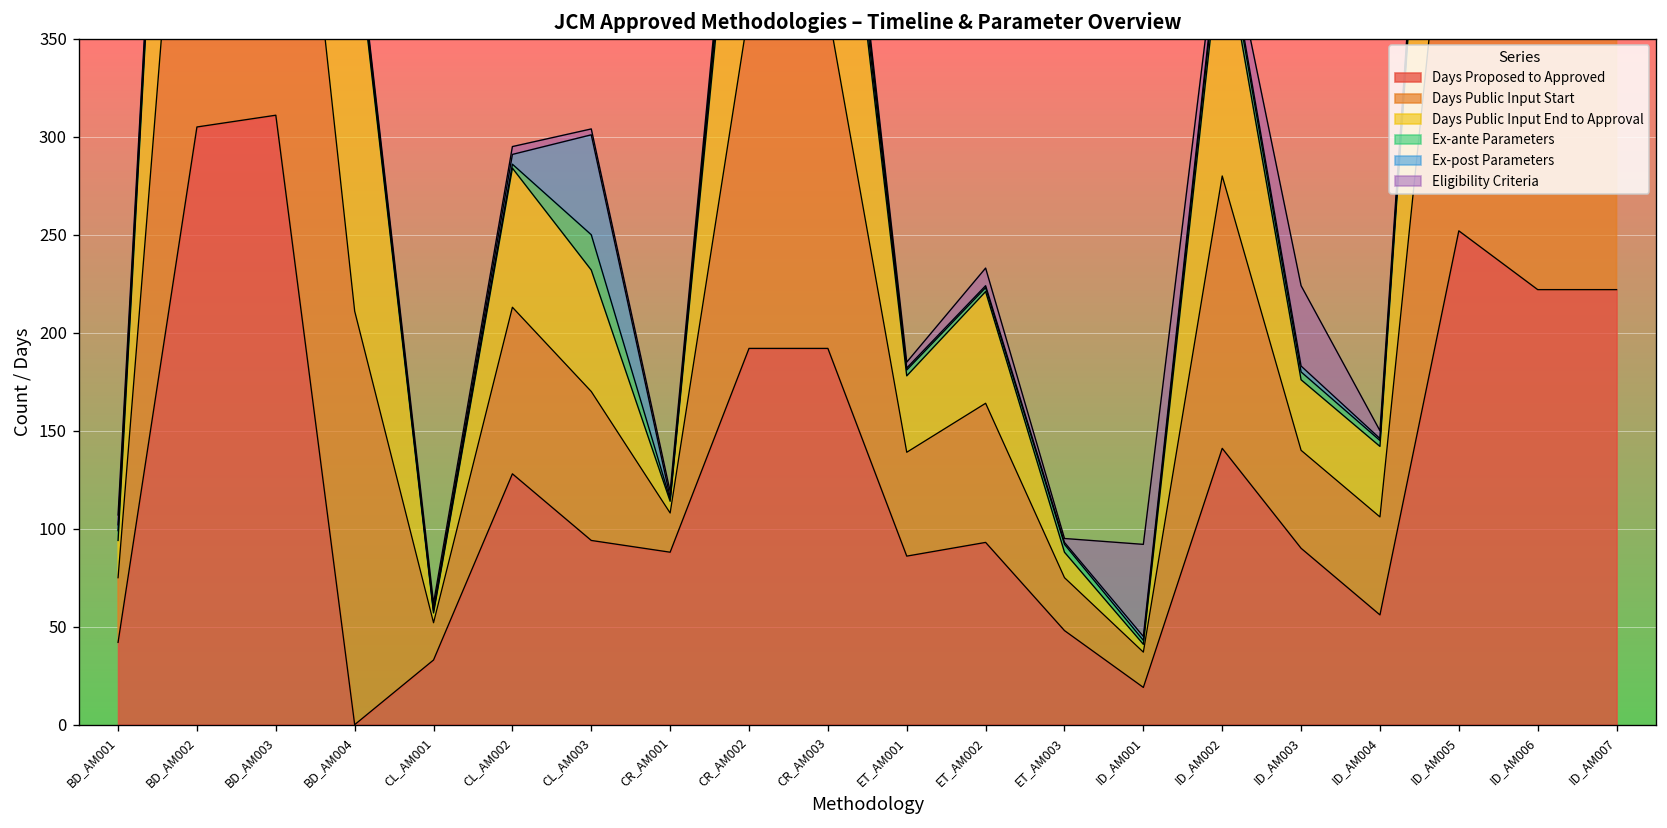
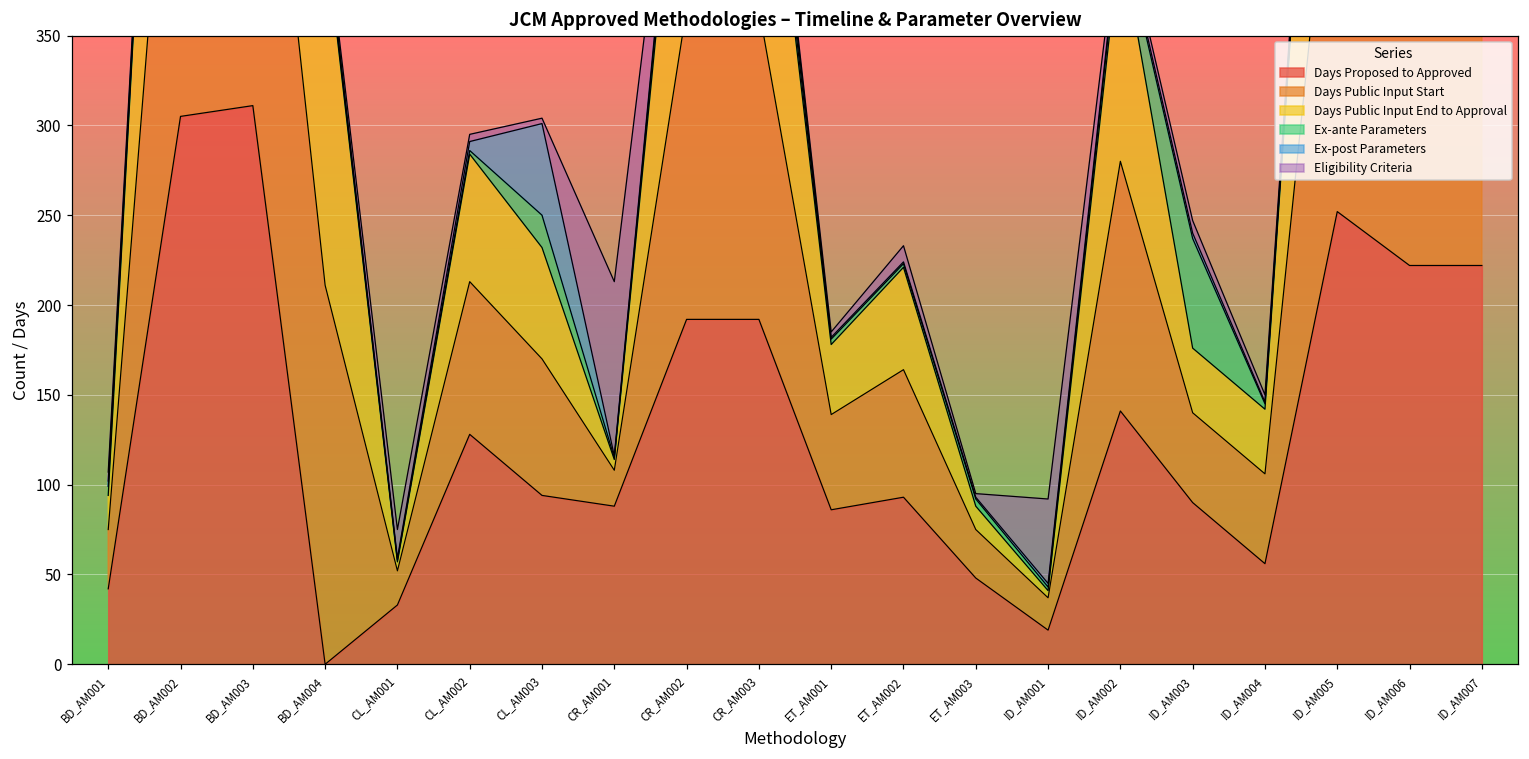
Eligibility Criteria, CL_AM001: 3 -> 16
Eligibility Criteria, CR_AM001: 3 -> 97
Ex-ante Parameters, ID_AM003: 4 -> 61
Eligibility Criteria, ID_AM003: 41 -> 7
